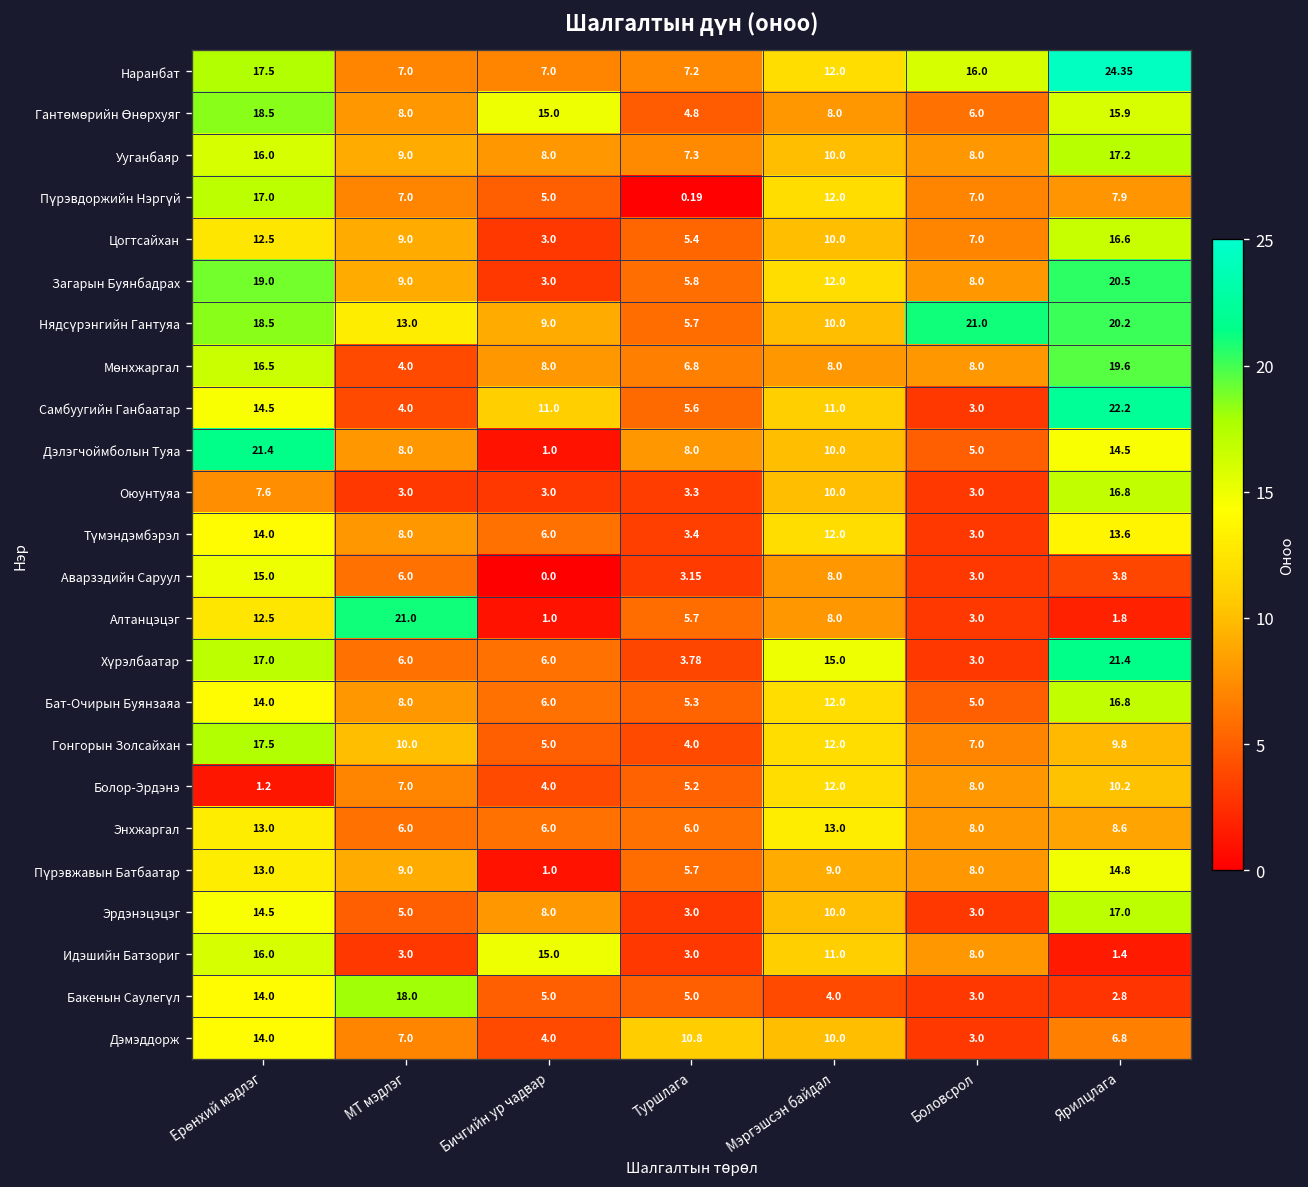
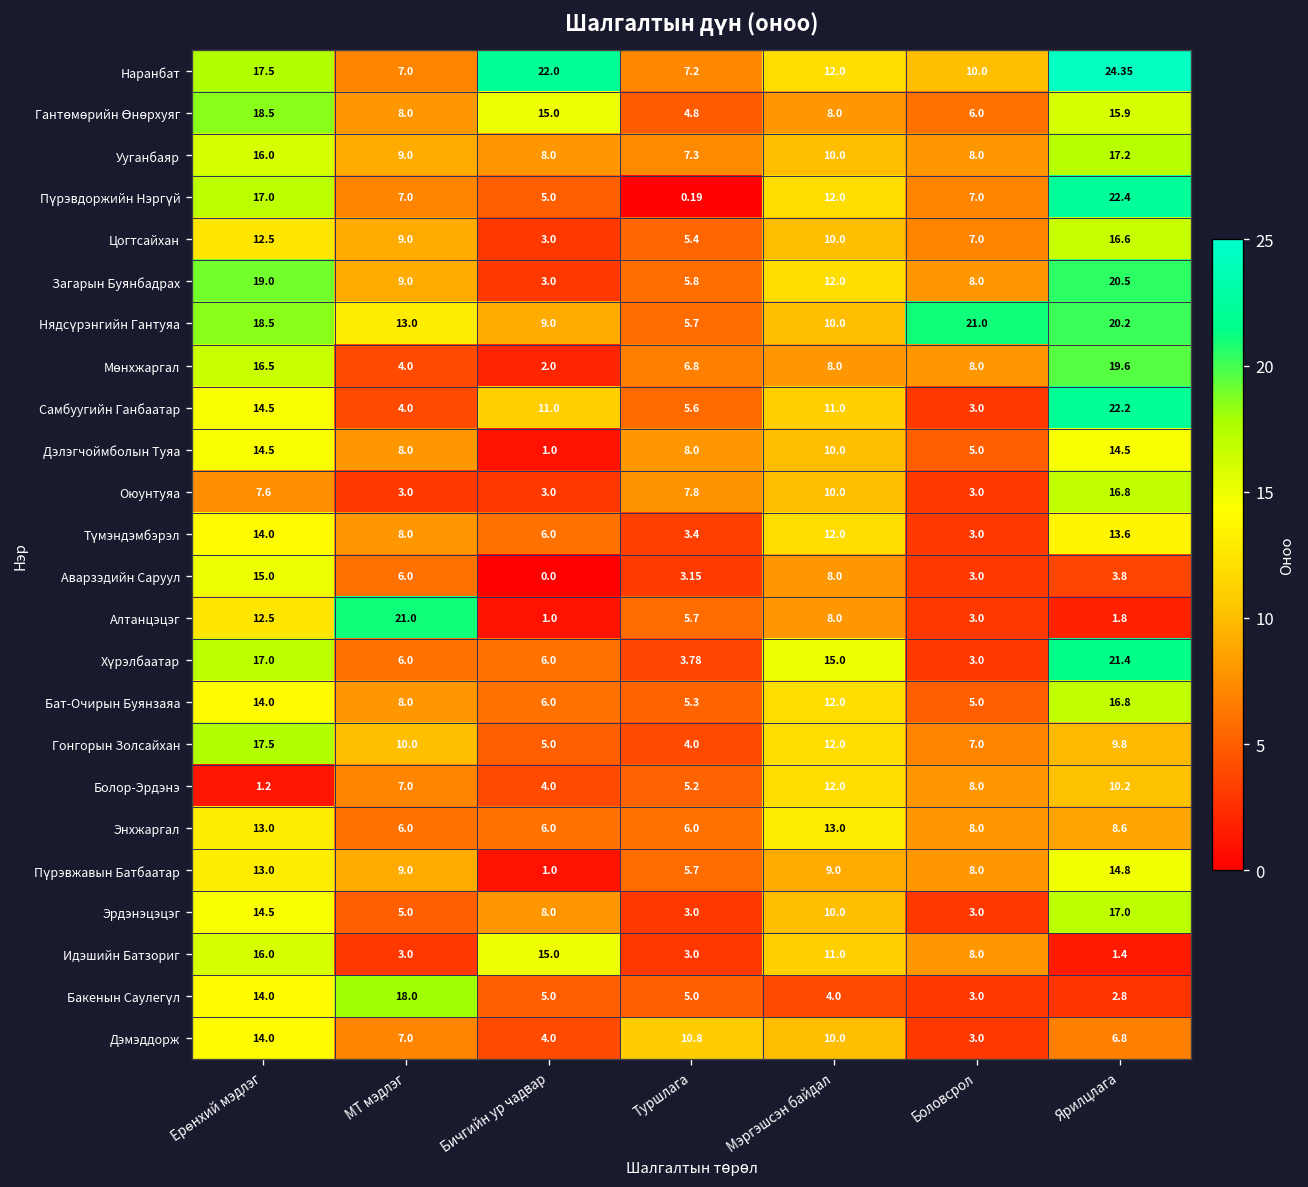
Наранбат, Бичгийн ур чадвар: 7.0 -> 22.0
Наранбат, Боловсрол: 16.0 -> 10.0
Пүрэвдоржийн Нэргүй, Ярилцлага: 7.9 -> 22.4
Мөнхжаргал, Бичгийн ур чадвар: 8.0 -> 2.0
Дэлэгчоймболын Туяа, Ерөнхий мэдлэг: 21.4 -> 14.5
Оюунтуяа, Туршлага: 3.3 -> 7.8
